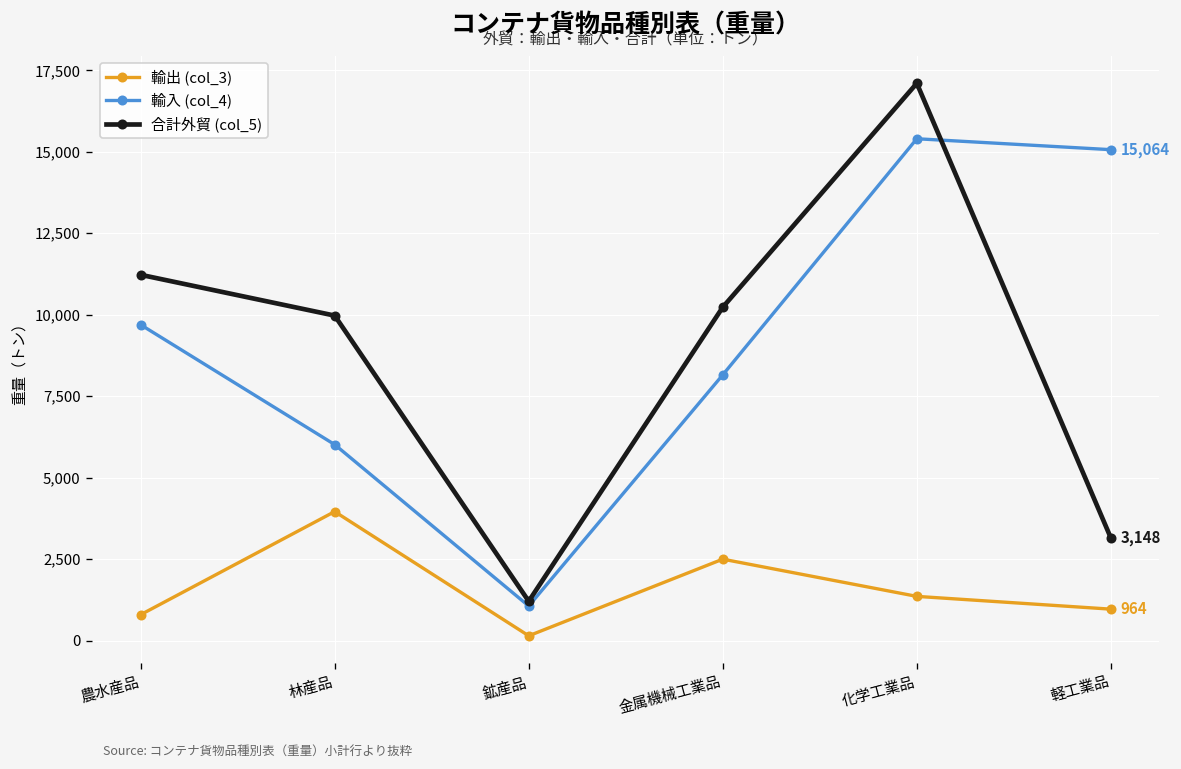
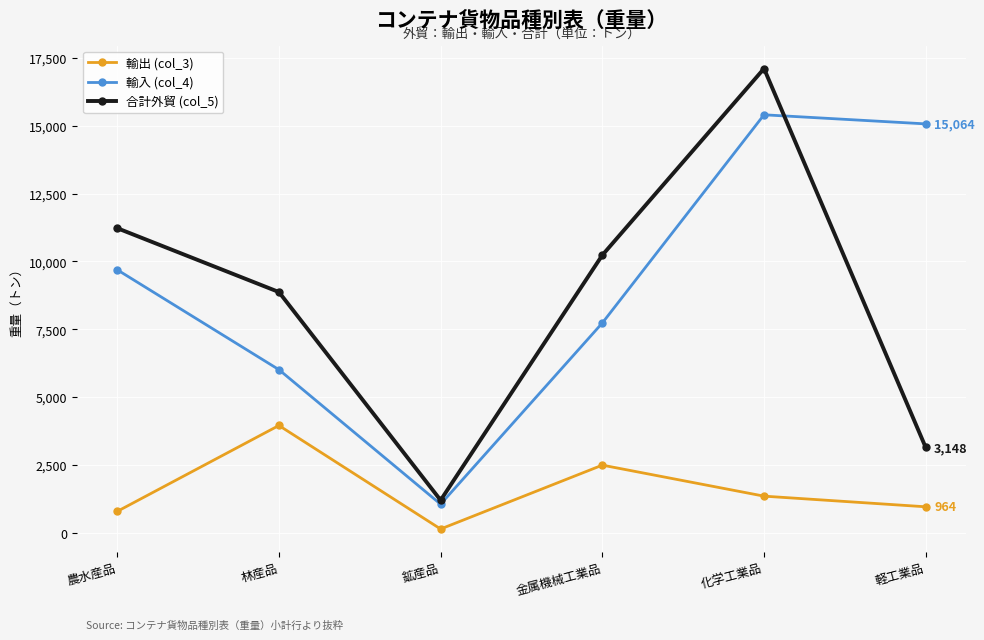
合計外貿 (col_5), 林産品: 10,000 -> 8,900
輸入 (col_4), 金属機械工業品: 8,200 -> 7,700
